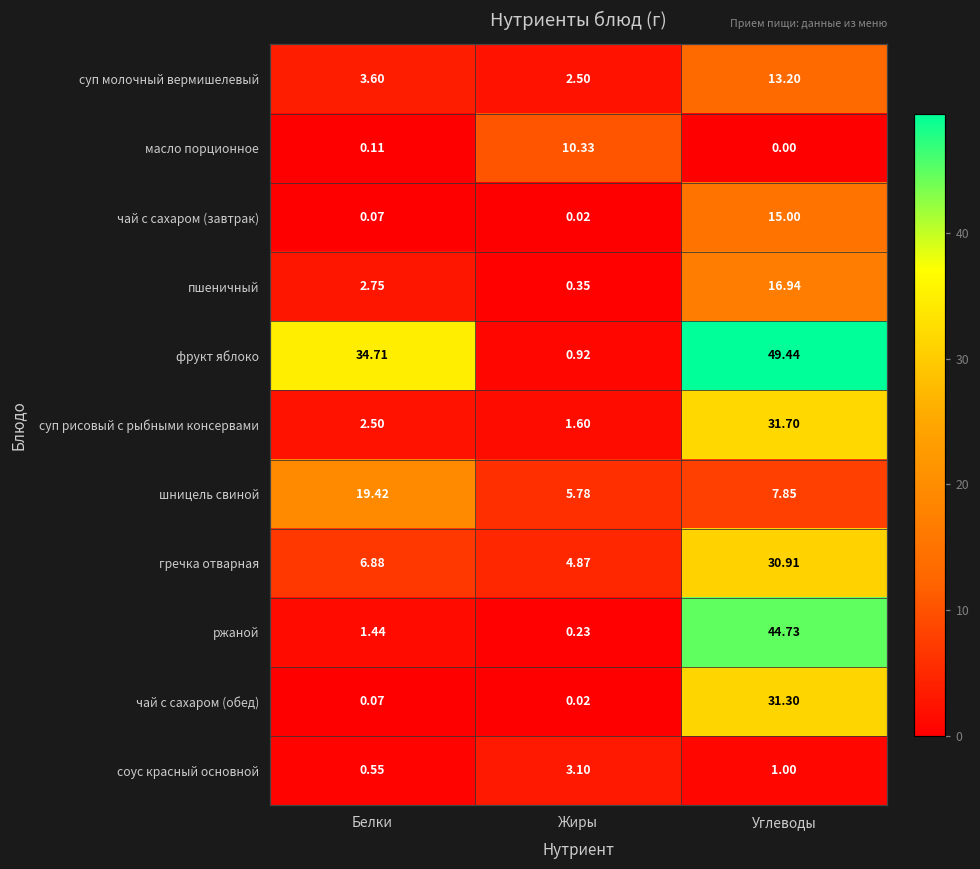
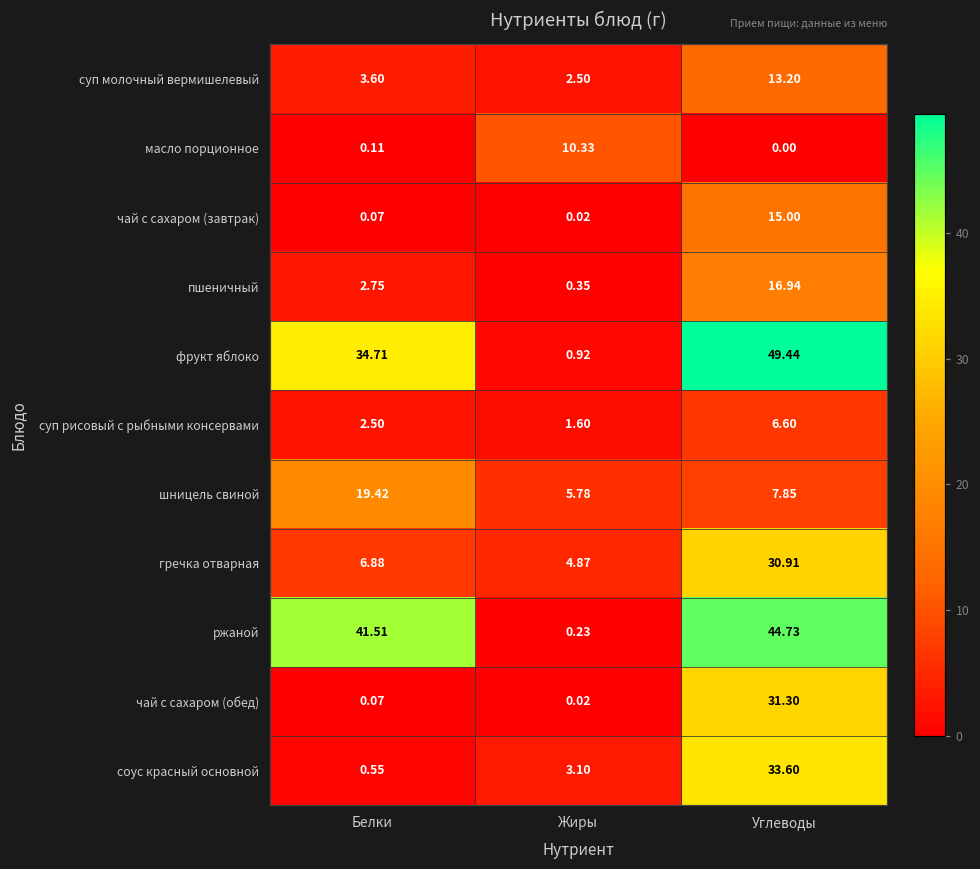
суп рисовый с рыбными консервами, Углеводы: 31.70 -> 6.60
ржаной, Белки: 1.44 -> 41.51
соус красный основной, Углеводы: 1.00 -> 33.60
